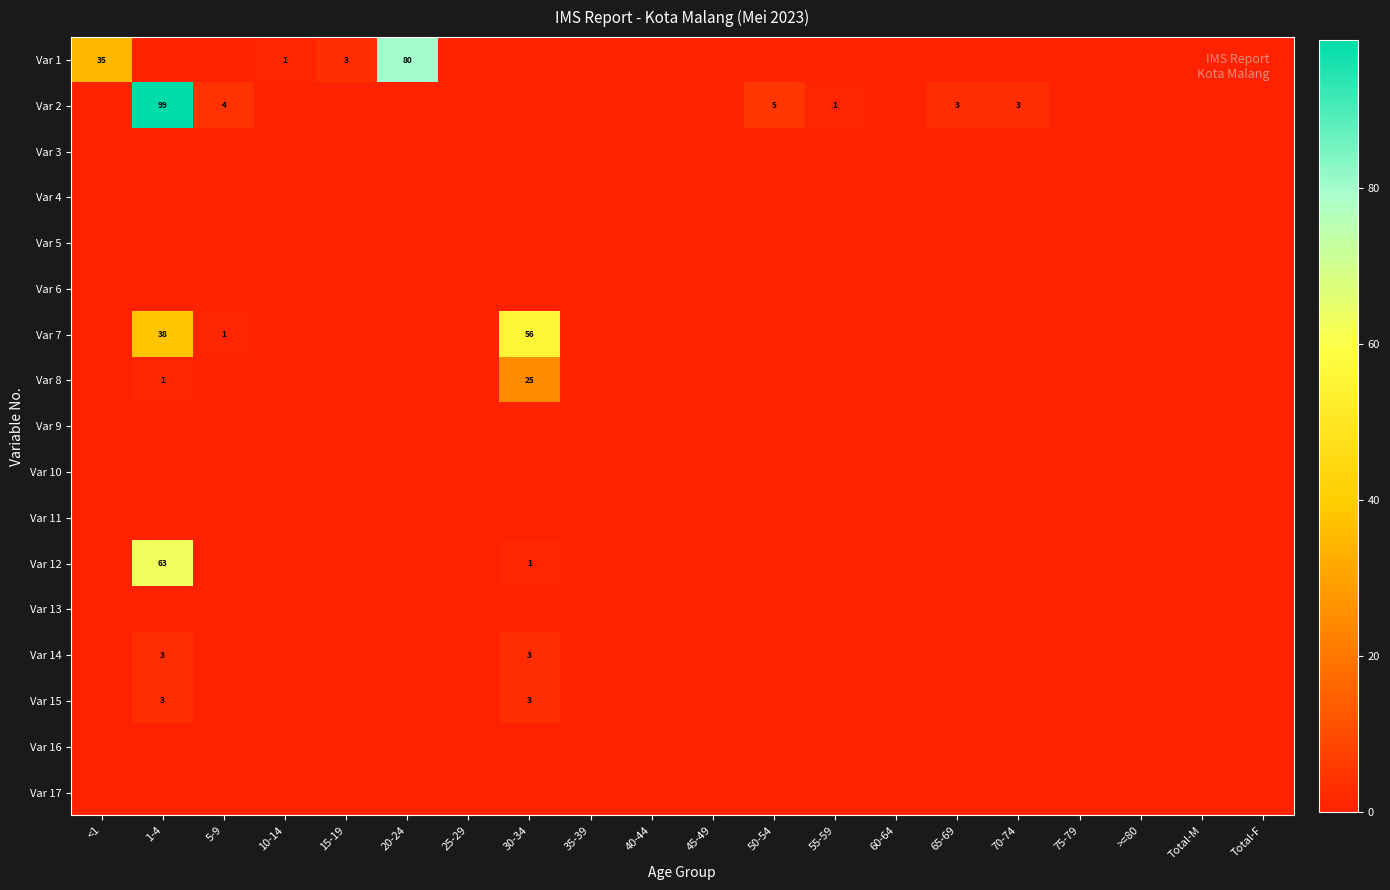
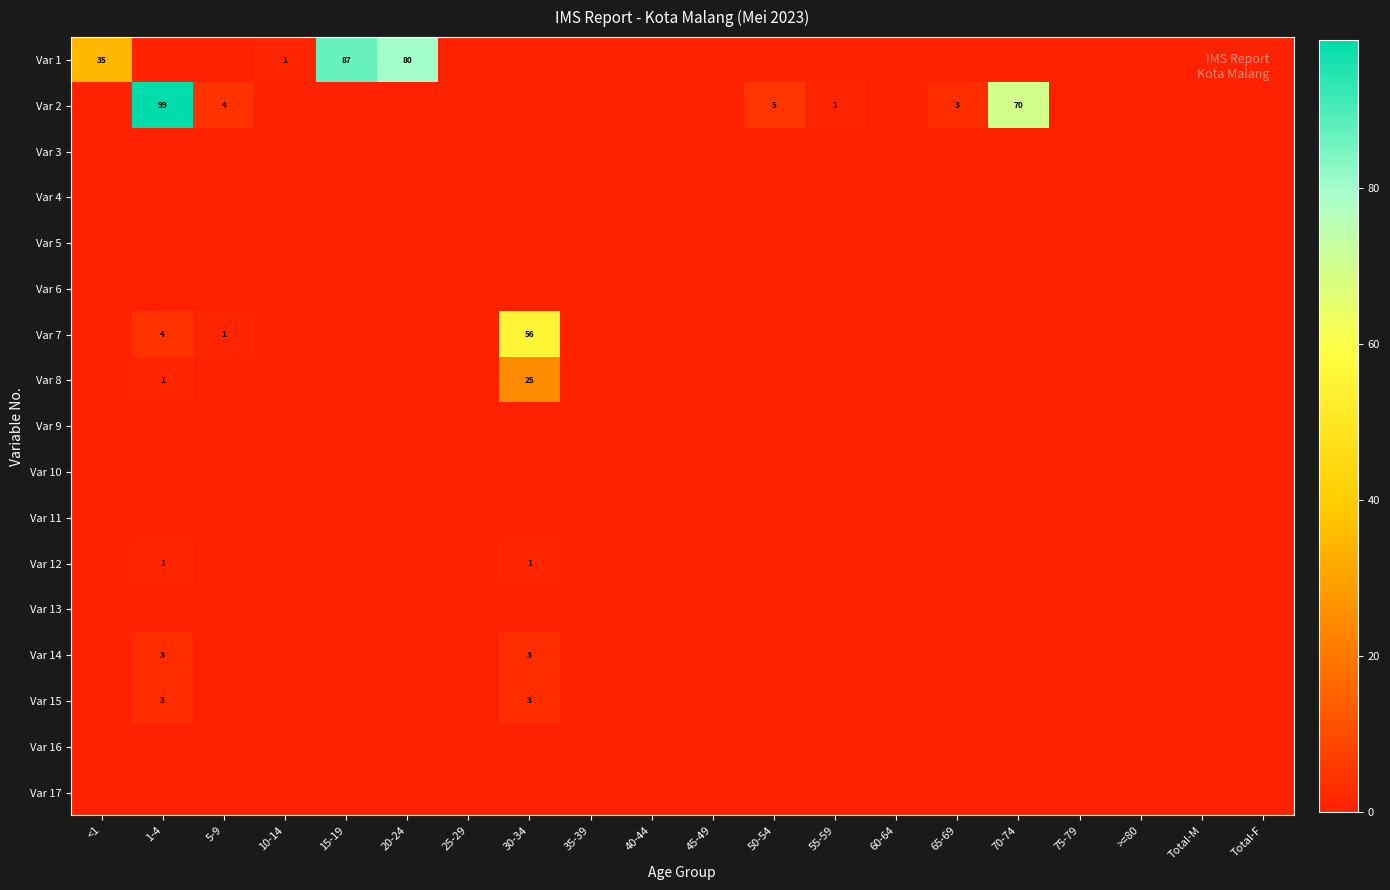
Var 1, 15-19: 3 -> 87
Var 2, 70-74: 3 -> 70
Var 7, 1-4: 38 -> 4
Var 12, 1-4: 63 -> 1
